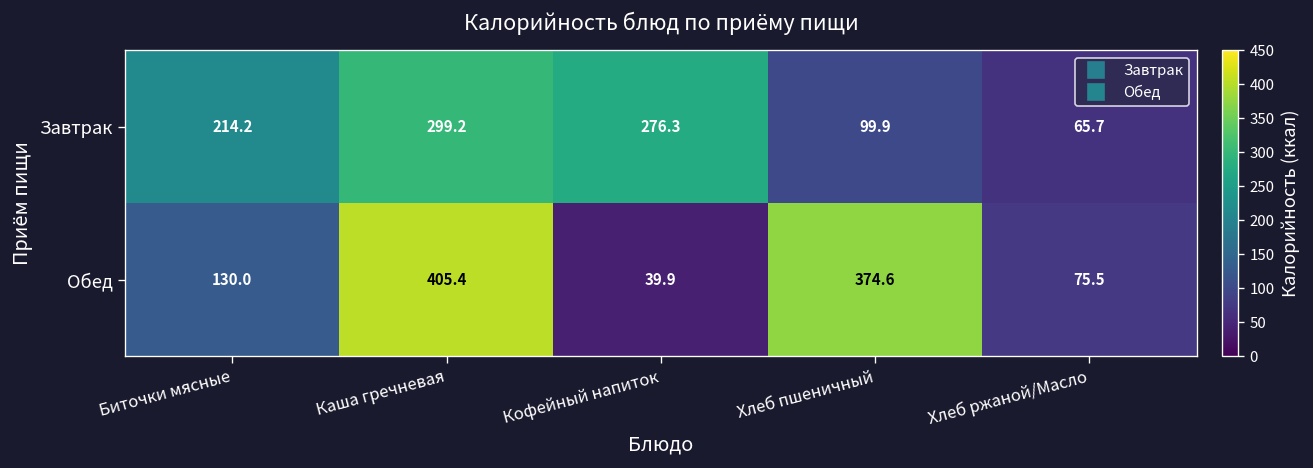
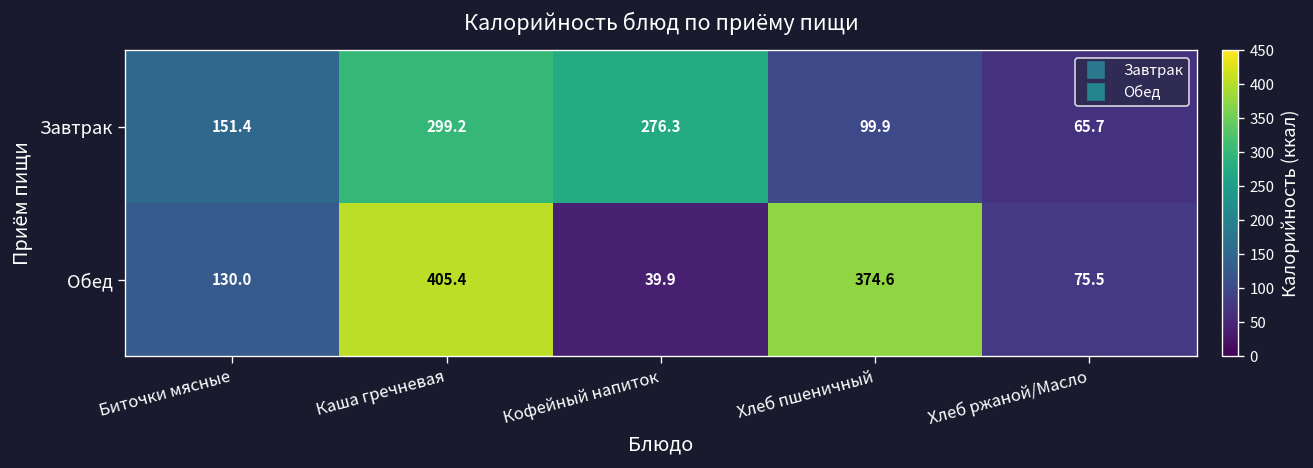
Завтрак, Биточки мясные: 214.2 -> 151.4
